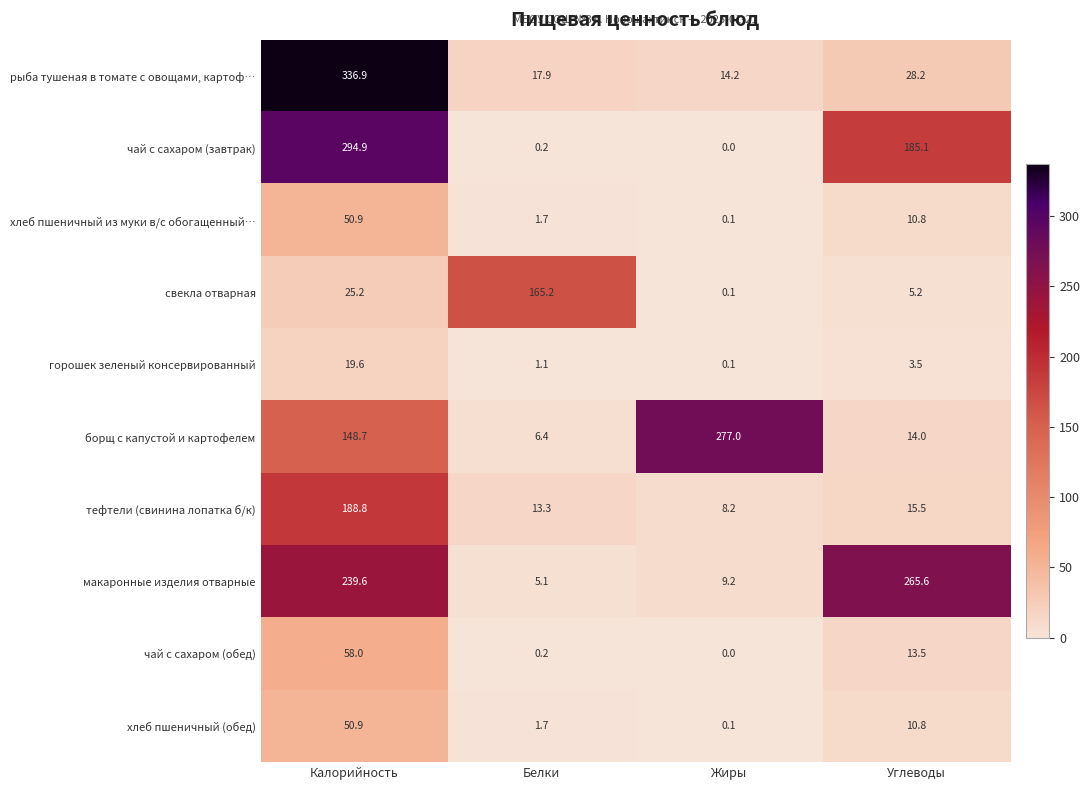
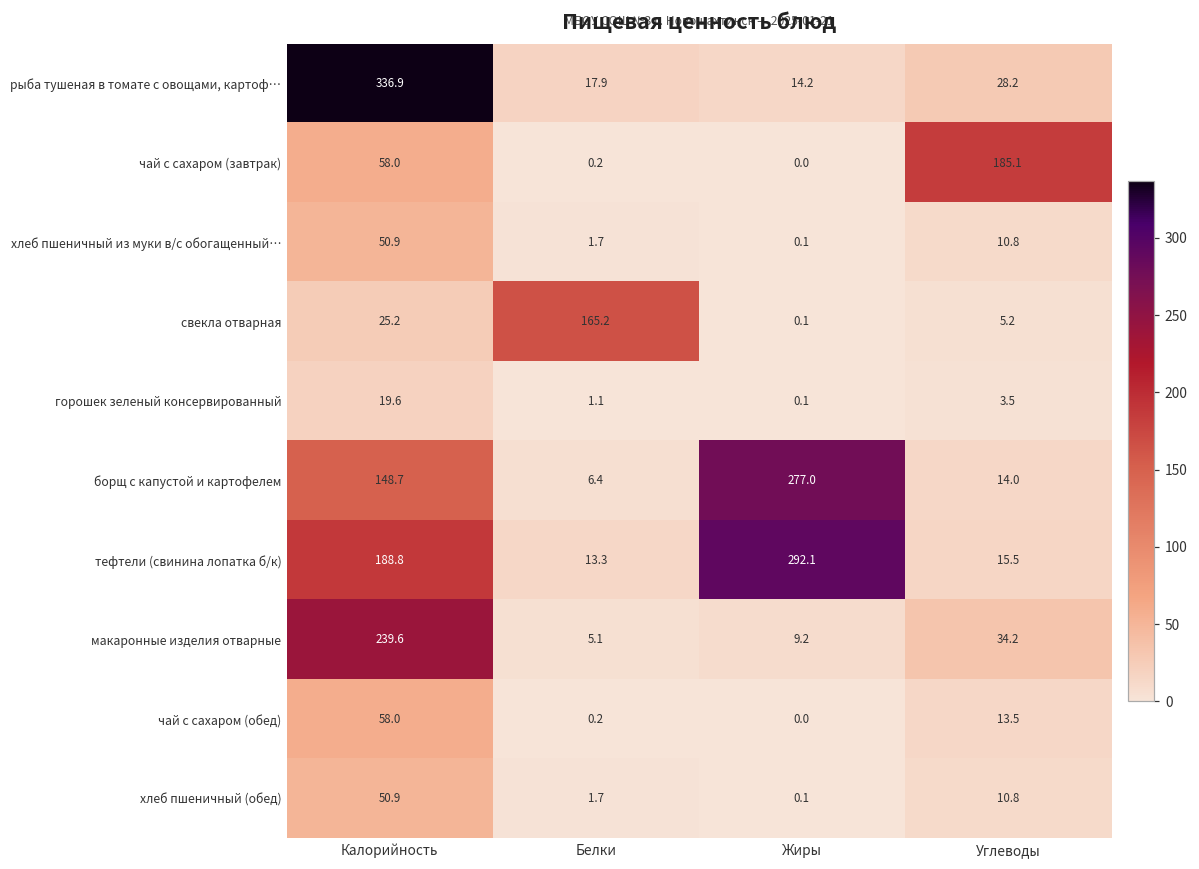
чай с сахаром (завтрак), Калорийность: 294.9 -> 58.0
тефтели (свинина лопатка б/к), Жиры: 8.2 -> 292.1
макаронные изделия отварные, Углеводы: 265.6 -> 34.2
